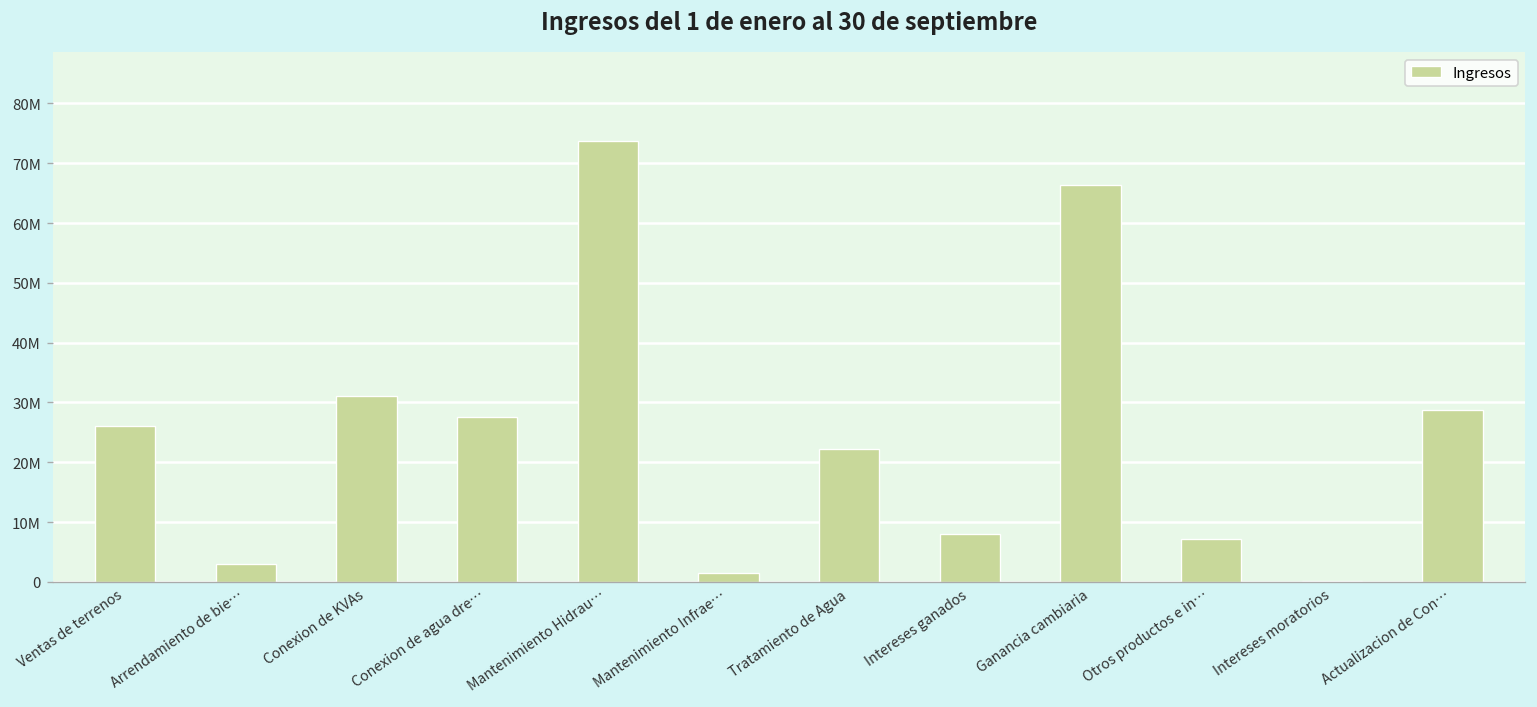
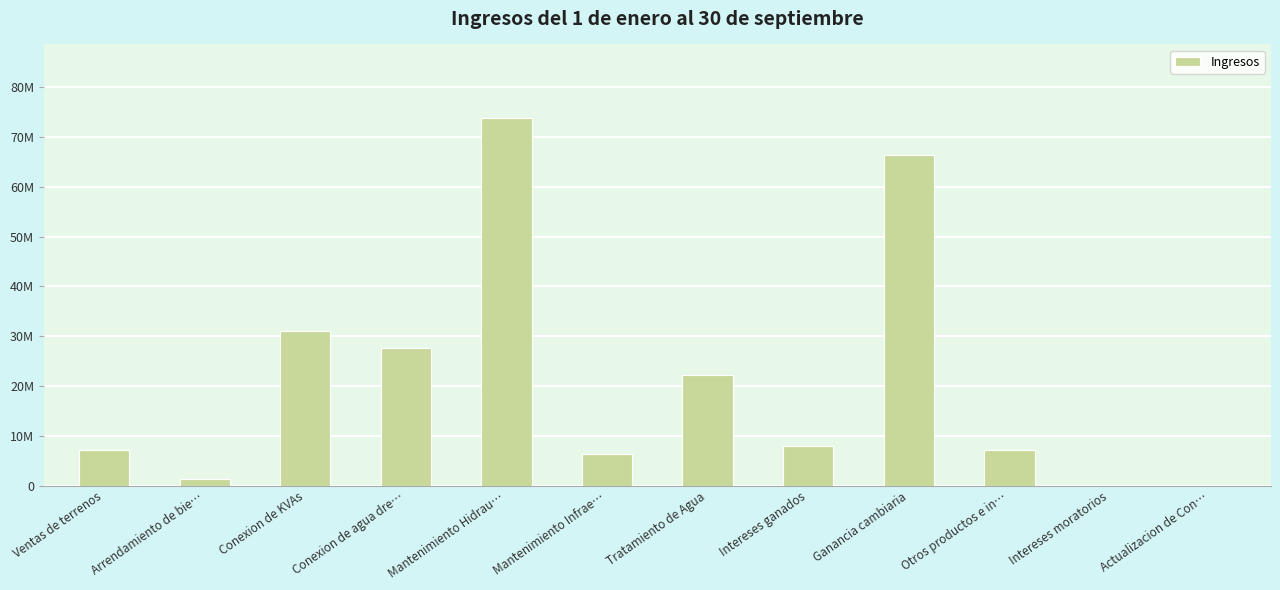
Ventas de terrenos: 26000000 -> 7000000
Arrendamiento de bie…: 3000000 -> 1000000
Mantenimiento Infrae…: 2000000 -> 6000000
Actualizacion de Con…: 29000000 -> 0
